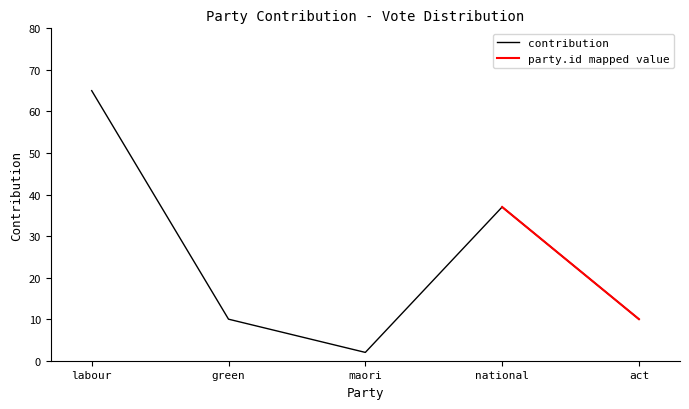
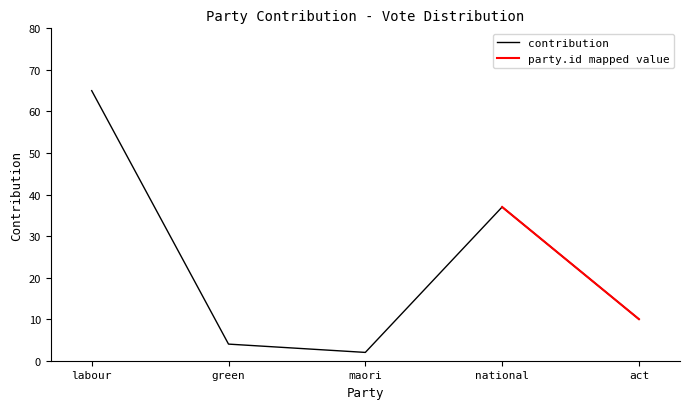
contribution, green: 10 -> 4
